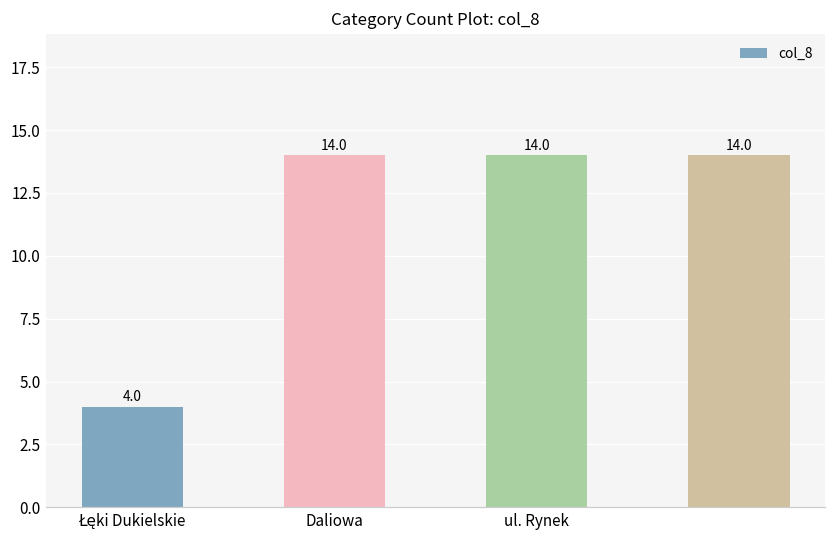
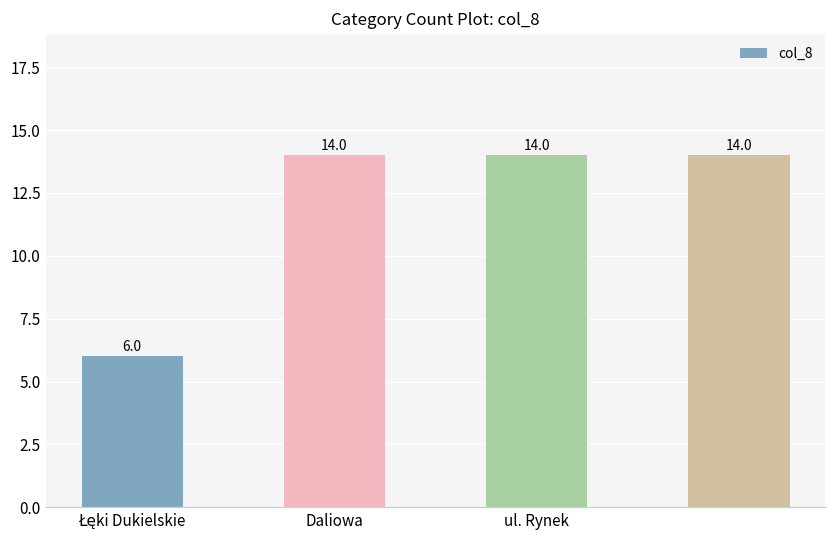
Łęki Dukielskie: 4.0 -> 6.0
